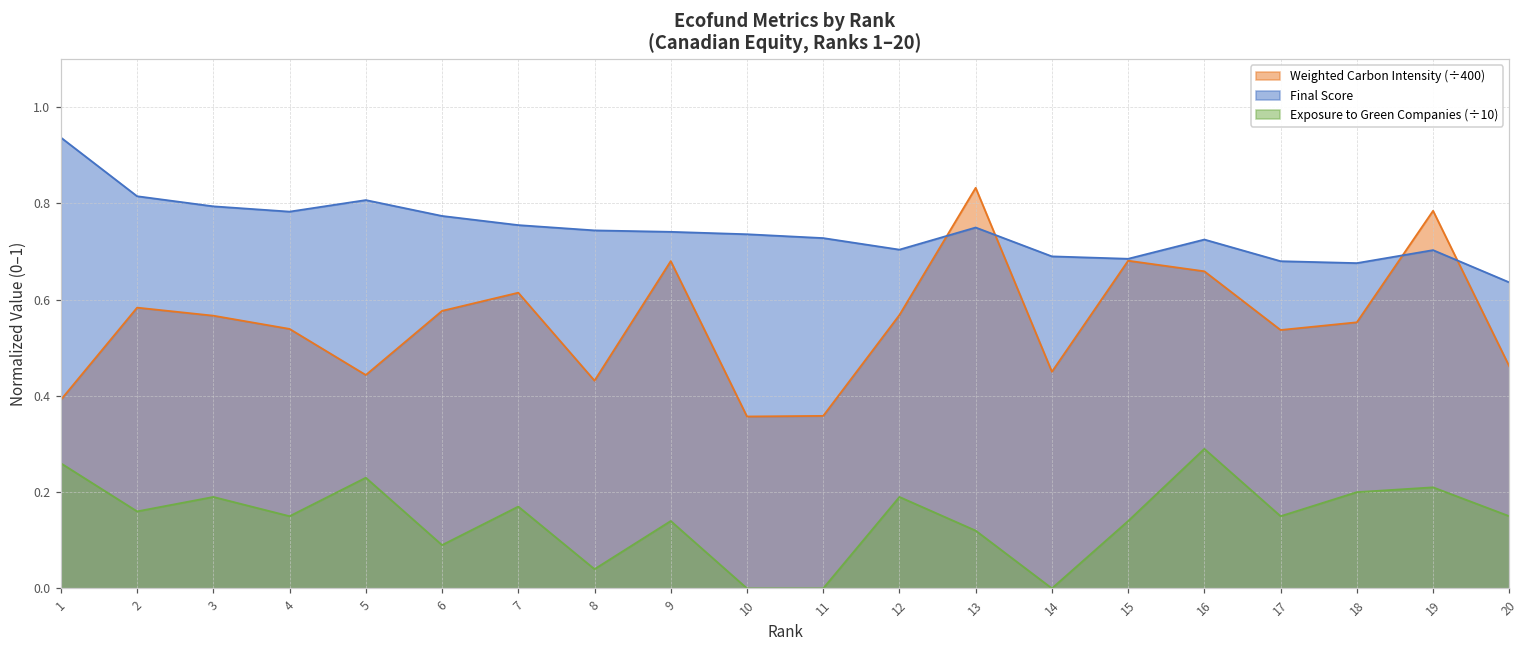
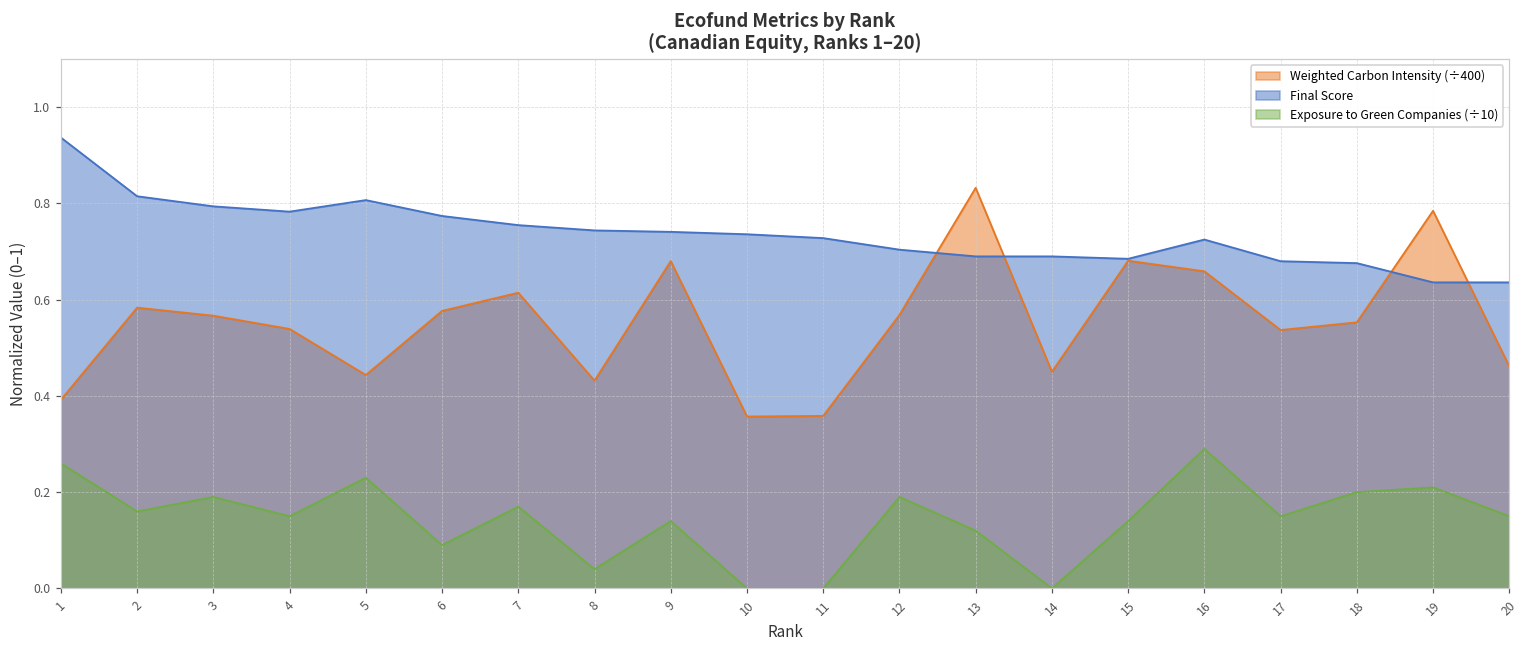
Final Score, 13: 0.75 -> 0.69
Final Score, 19: 0.70 -> 0.64
